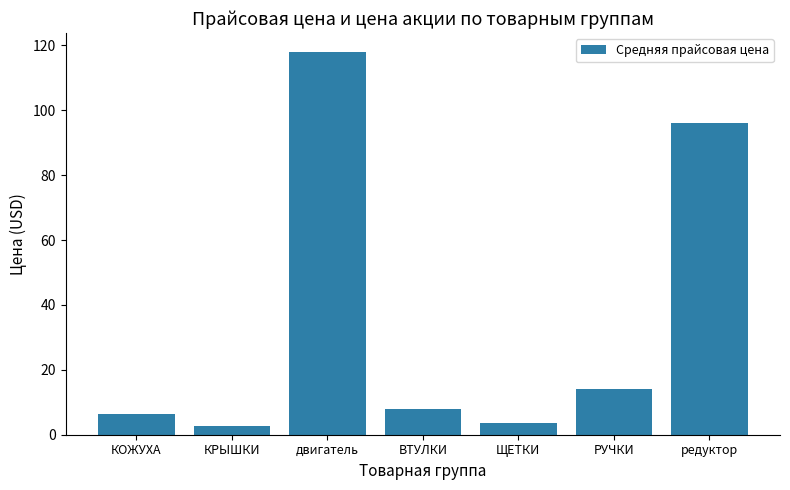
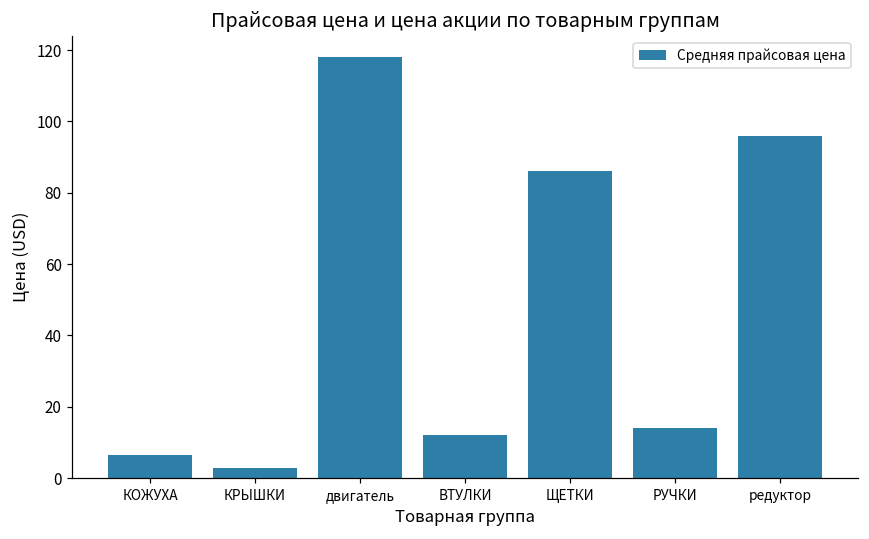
ВТУЛКИ: 8 -> 12
ЩЕТКИ: 4 -> 86
